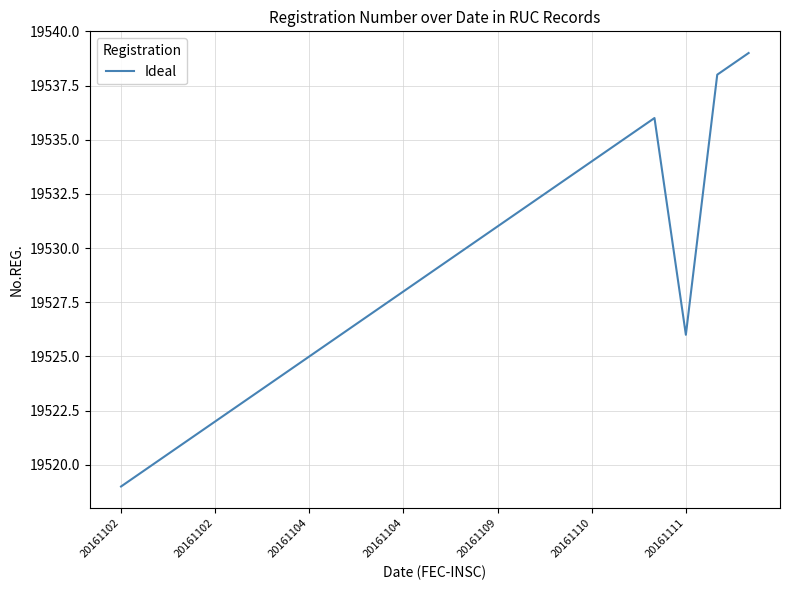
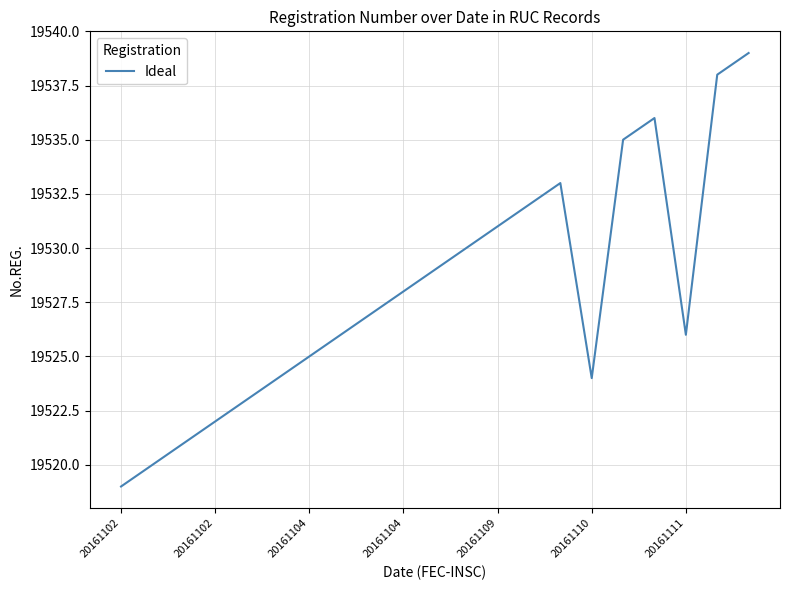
20161110: 19534 -> 19524
